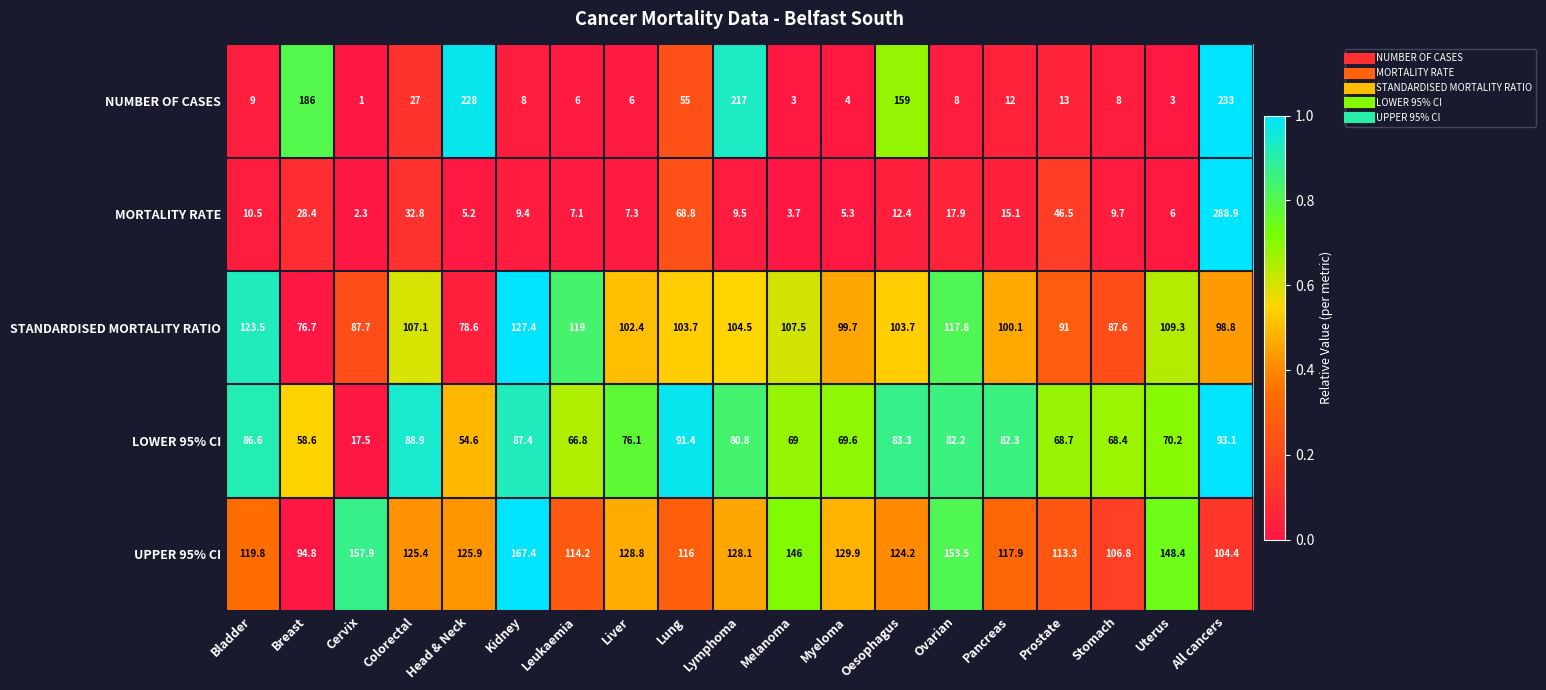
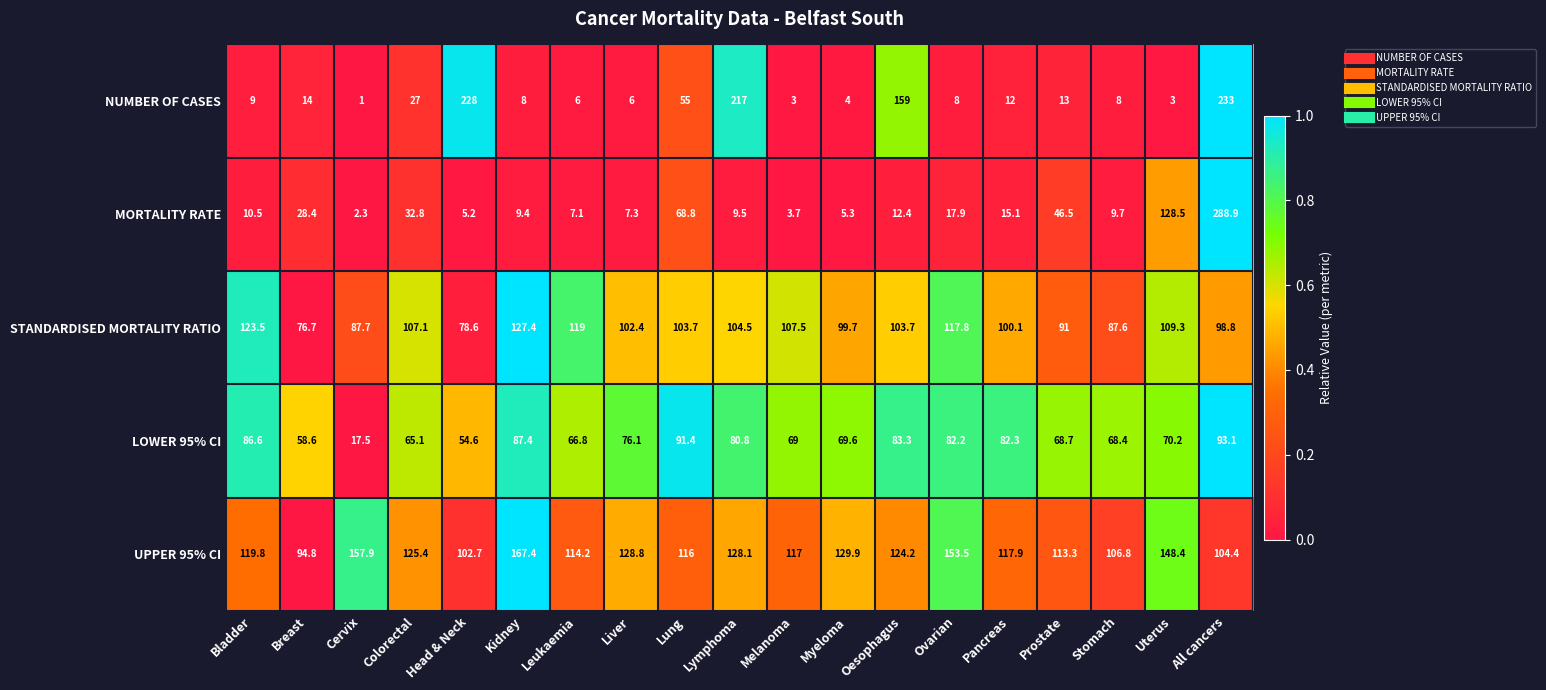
NUMBER OF CASES, Breast: 186 -> 14
MORTALITY RATE, Uterus: 6 -> 128.5
LOWER 95% CI, Colorectal: 88.9 -> 65.1
UPPER 95% CI, Head & Neck: 125.9 -> 102.7
UPPER 95% CI, Melanoma: 146 -> 117
